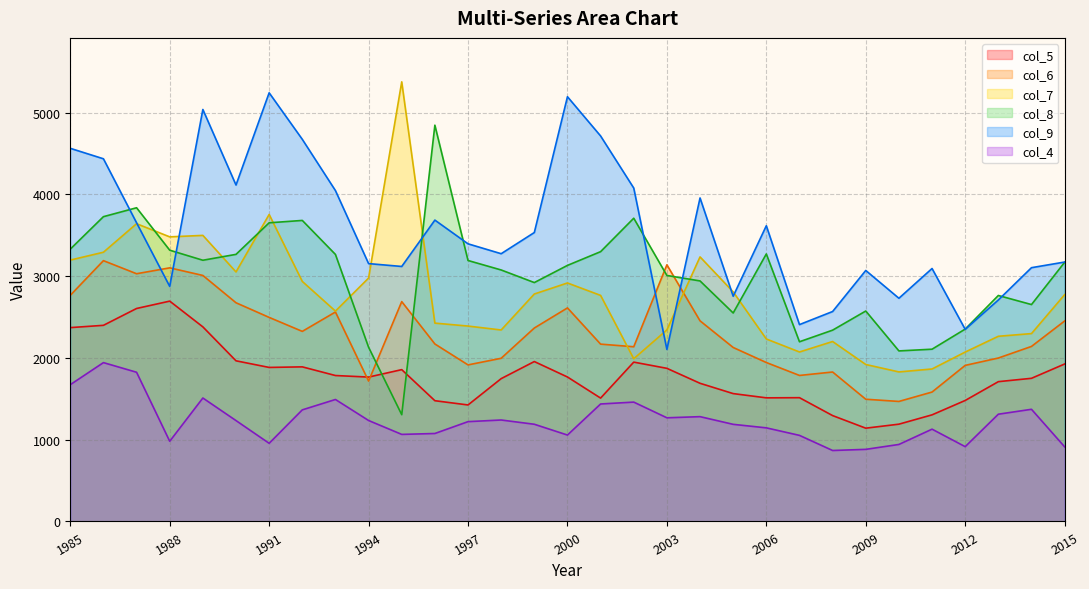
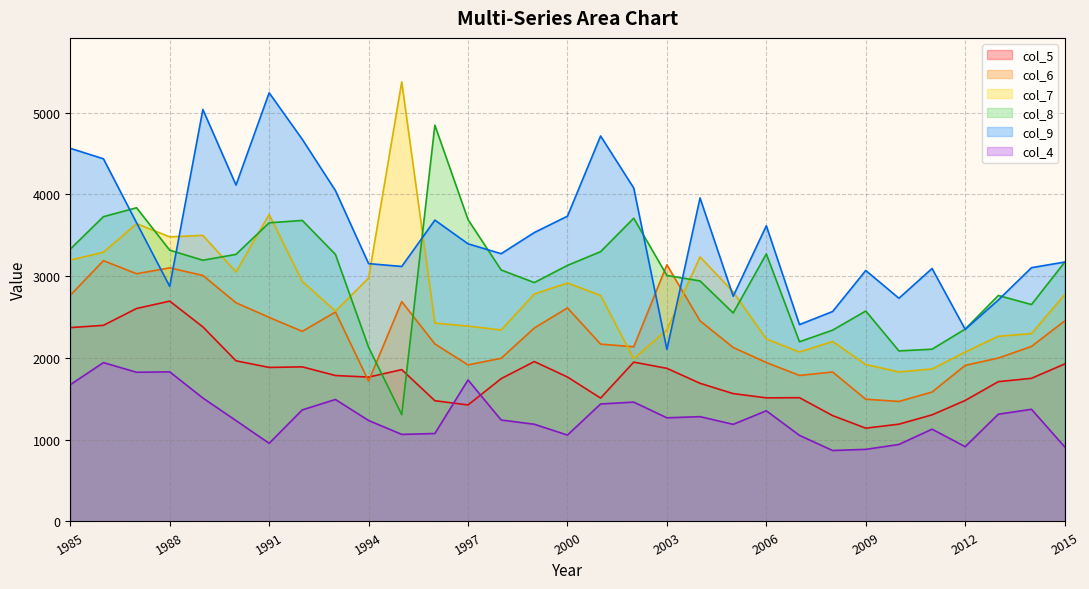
col_4, 1988: 1000 -> 1800
col_8, 1997: 3200 -> 3700
col_4, 1997: 1200 -> 1700
col_9, 2000: 5200 -> 3700
col_4, 2006: 1100 -> 1400
